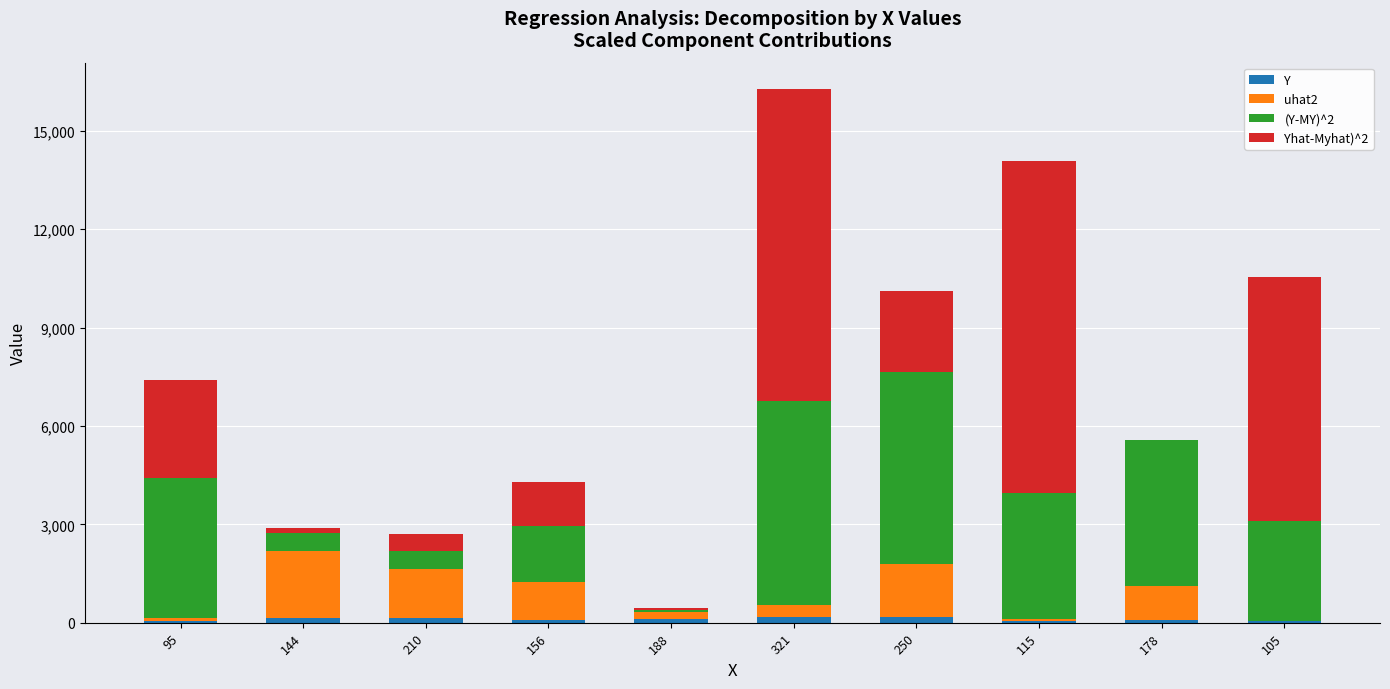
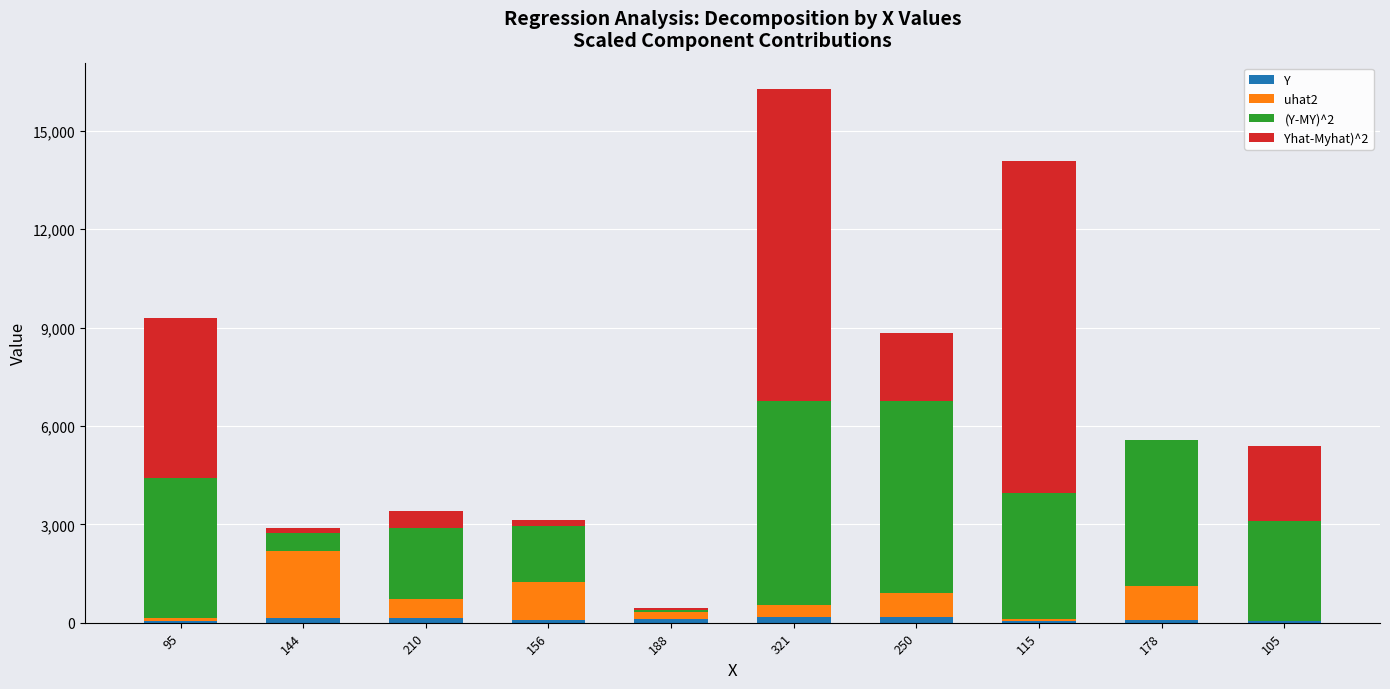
Yhat-Myhat)^2, 95: 3,000 -> 4,900
uhat2, 210: 1,500 -> 600
(Y-MY)^2, 210: 600 -> 2,200
Yhat-Myhat)^2, 156: 1,300 -> 200
uhat2, 250: 1,600 -> 700
Yhat-Myhat)^2, 250: 2,500 -> 2,100
Yhat-Myhat)^2, 105: 7,500 -> 2,300
